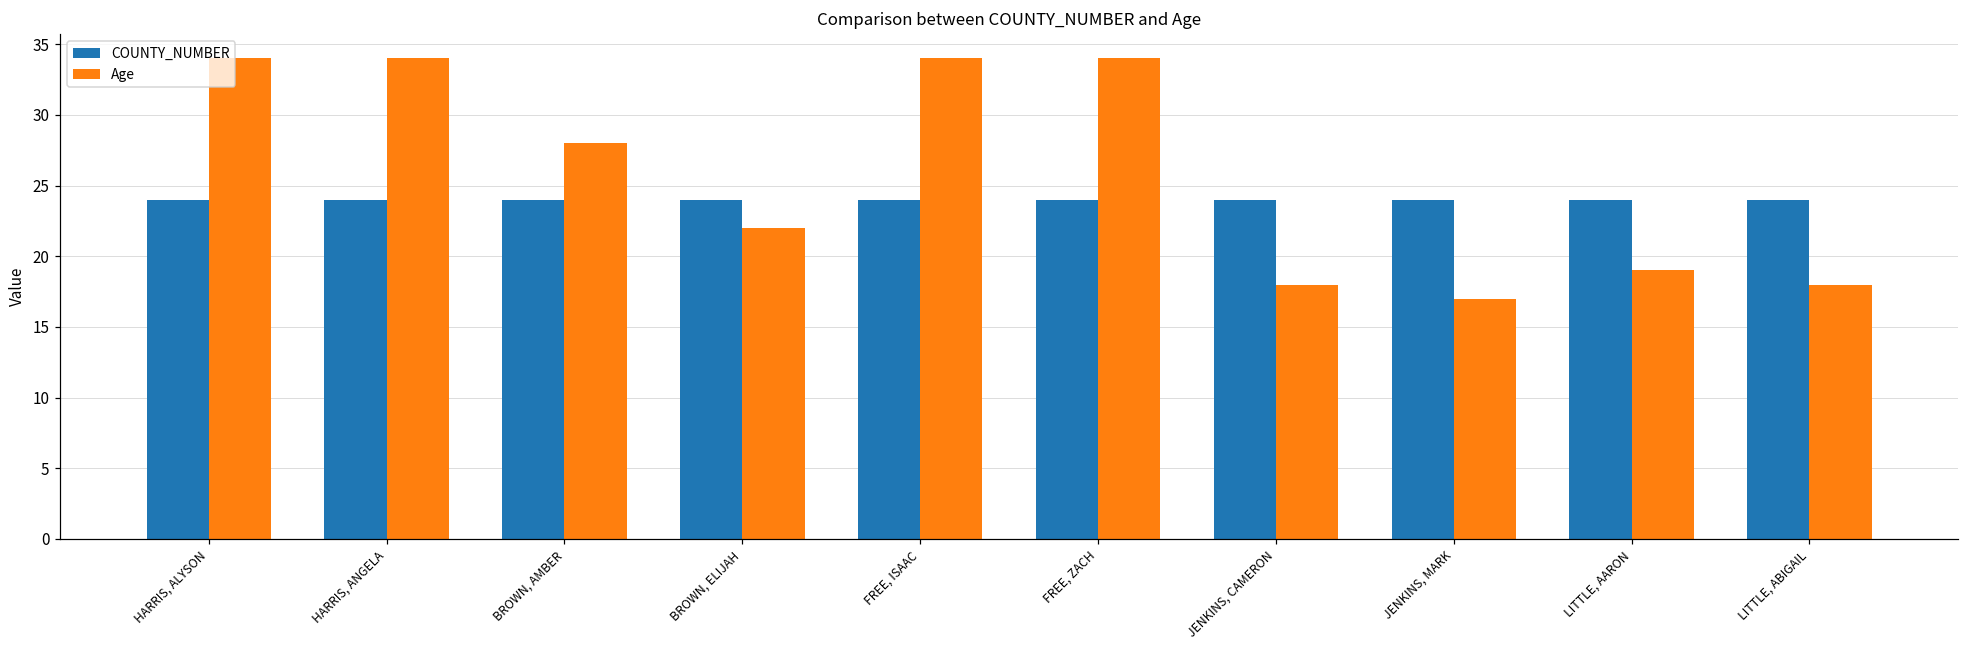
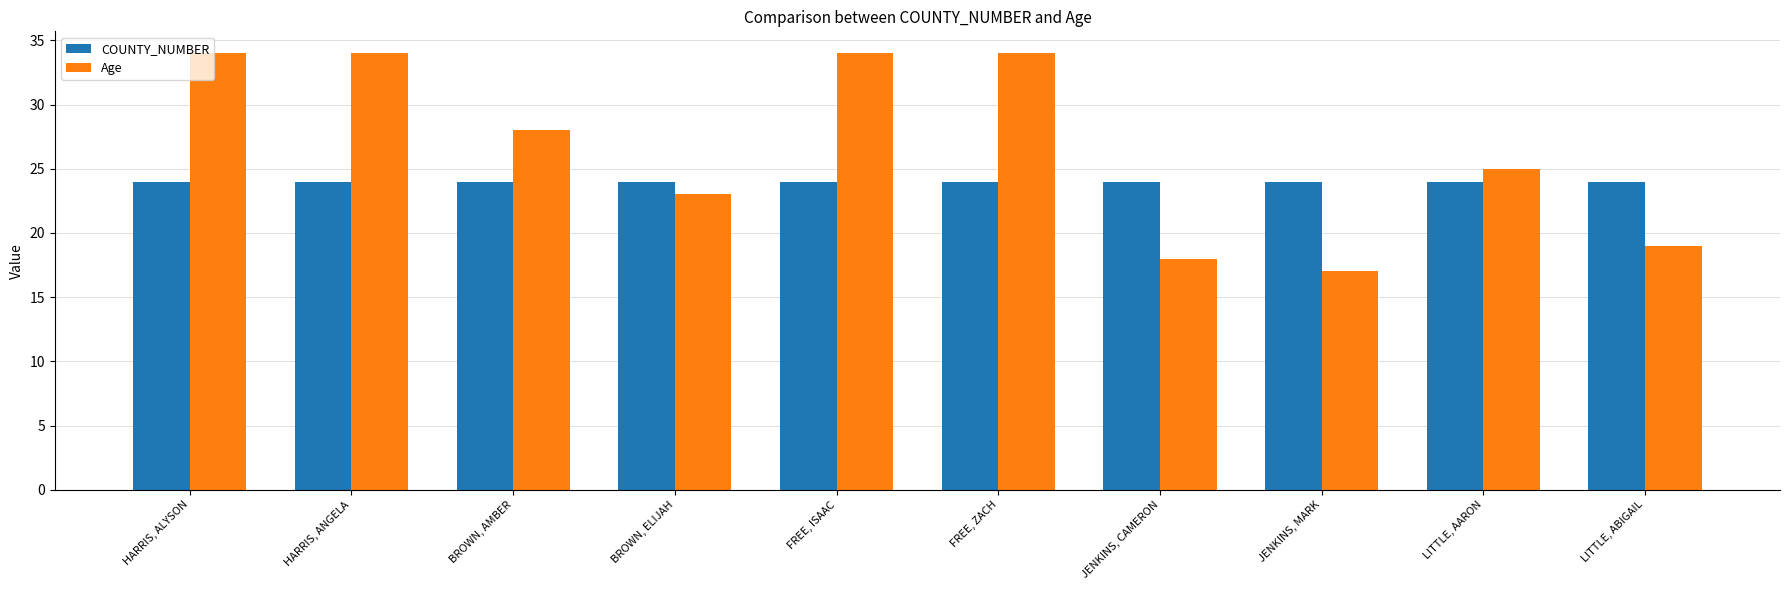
Age, BROWN, ELIJAH: 22 -> 23
Age, LITTLE, AARON: 19 -> 25
Age, LITTLE, ABIGAIL: 18 -> 19
